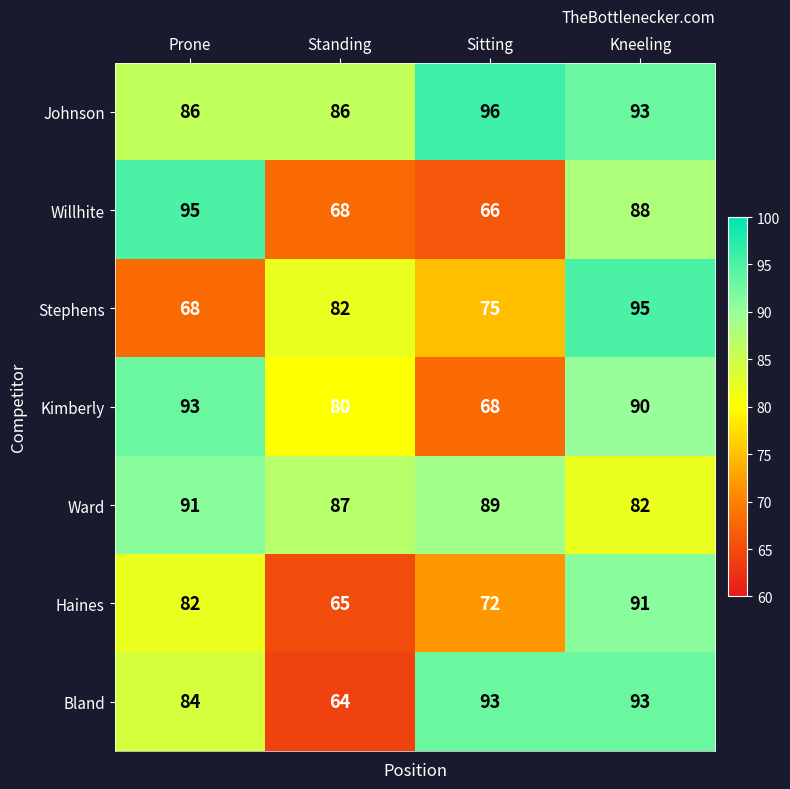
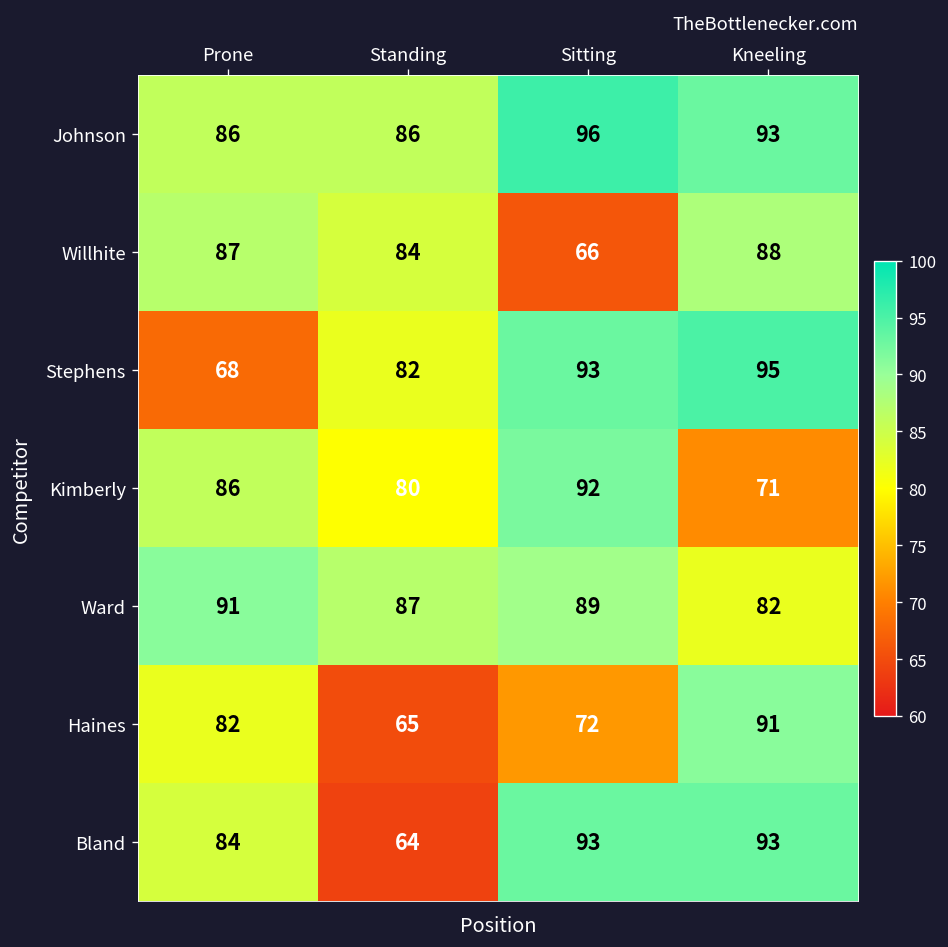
Willhite, Prone: 95 -> 87
Willhite, Standing: 68 -> 84
Stephens, Sitting: 75 -> 93
Kimberly, Prone: 93 -> 86
Kimberly, Sitting: 68 -> 92
Kimberly, Kneeling: 90 -> 71
